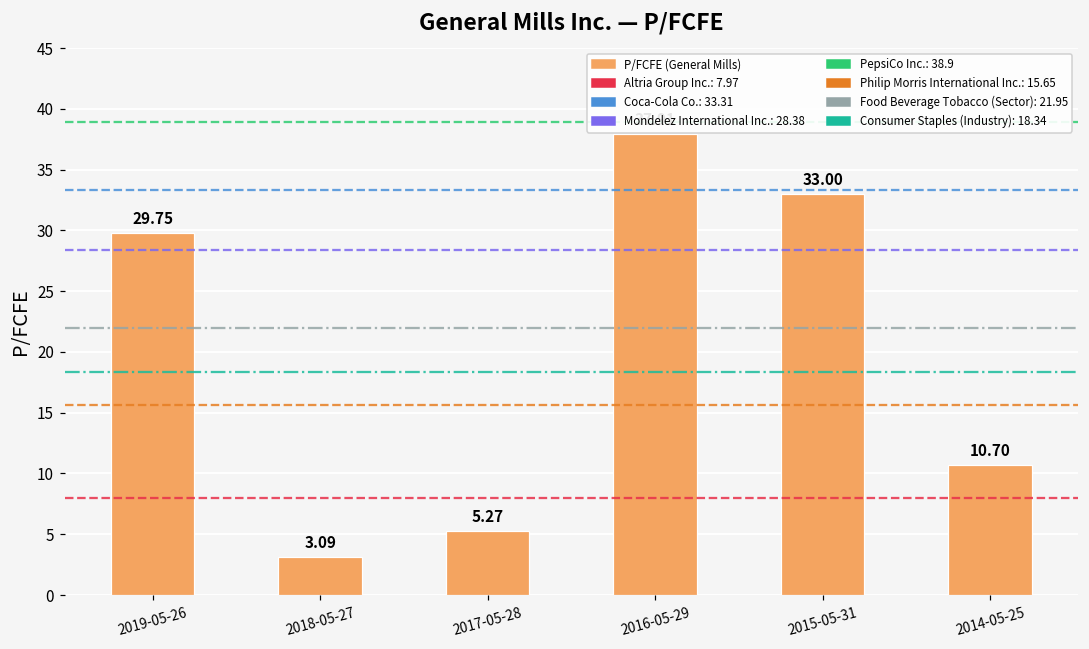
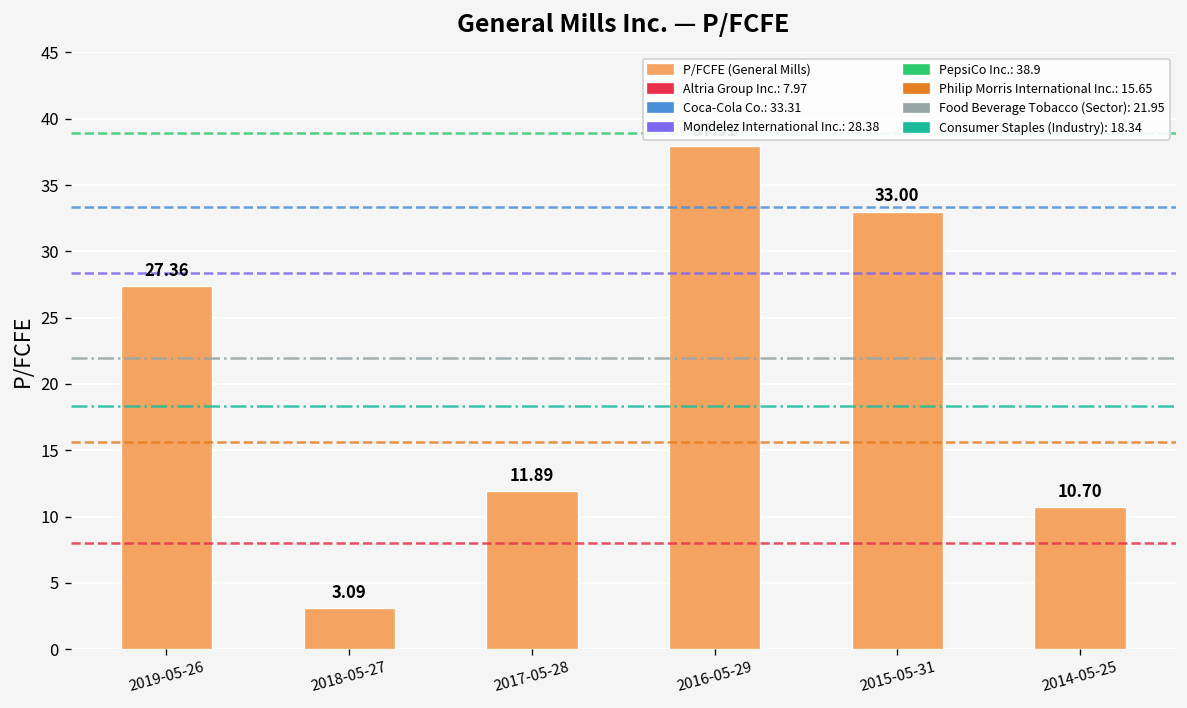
2019-05-26: 29.75 -> 27.36
2017-05-28: 5.27 -> 11.89
